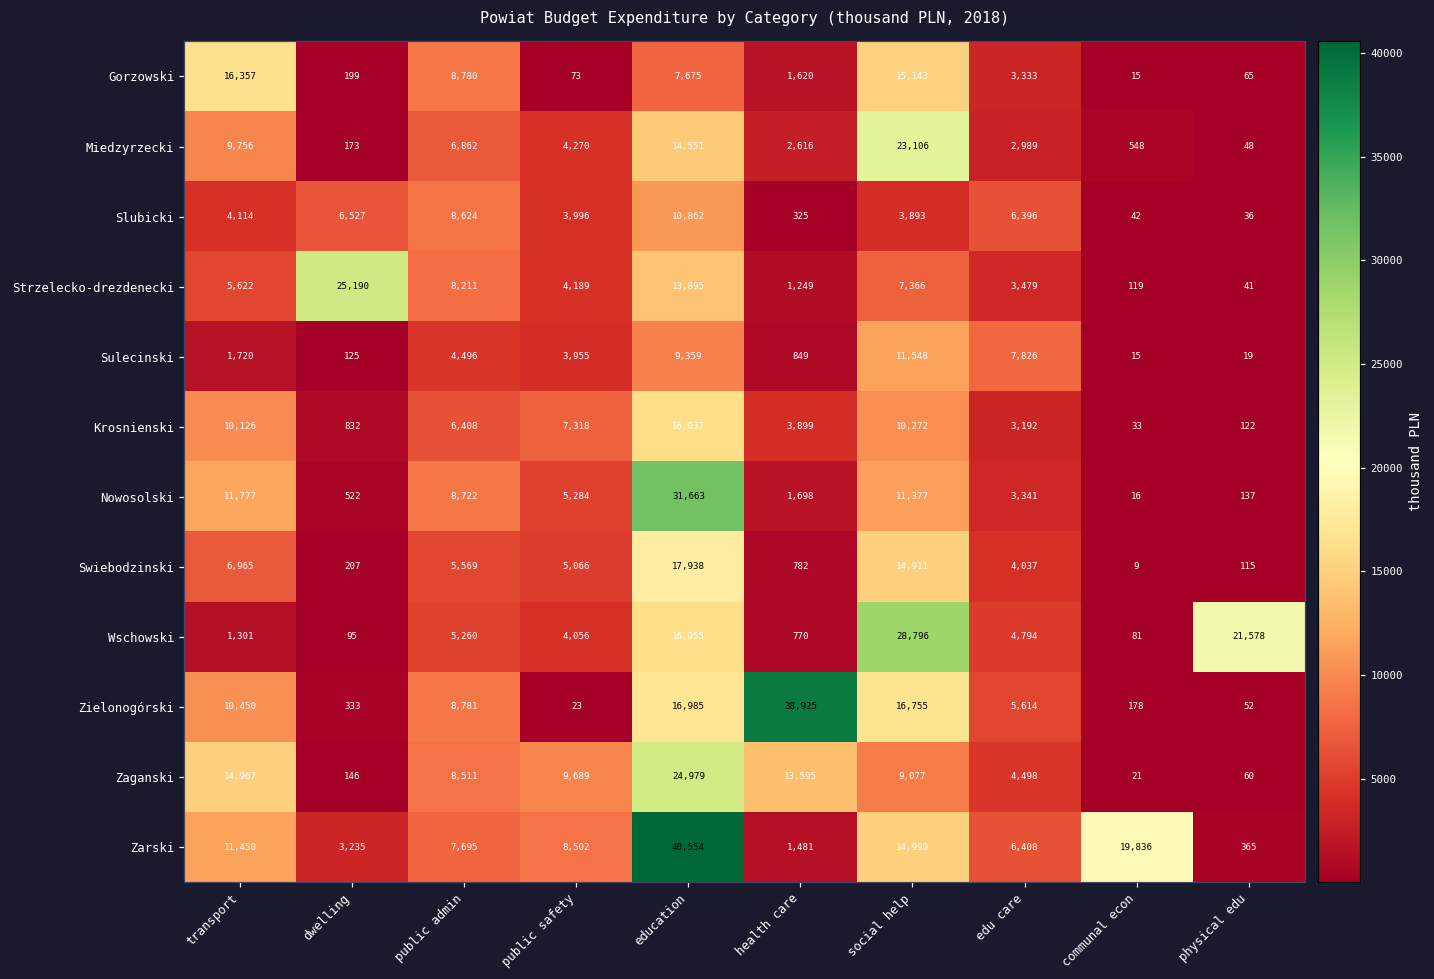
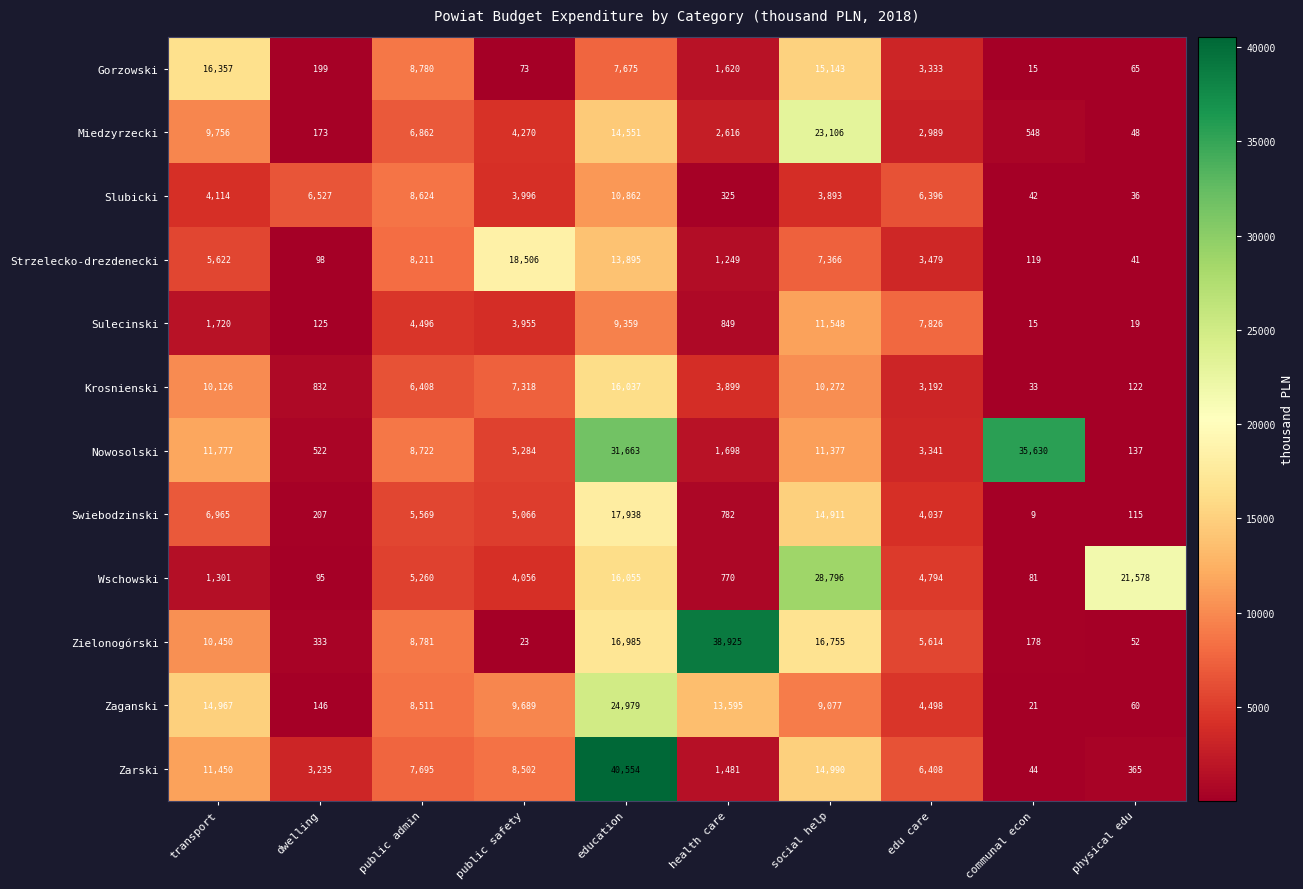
Strzelecko-drezdenecki, dwelling: 25,190 -> 98
Strzelecko-drezdenecki, public safety: 4,189 -> 18,506
Nowosolski, communal econ: 16 -> 35,630
Zarski, communal econ: 19,836 -> 44
